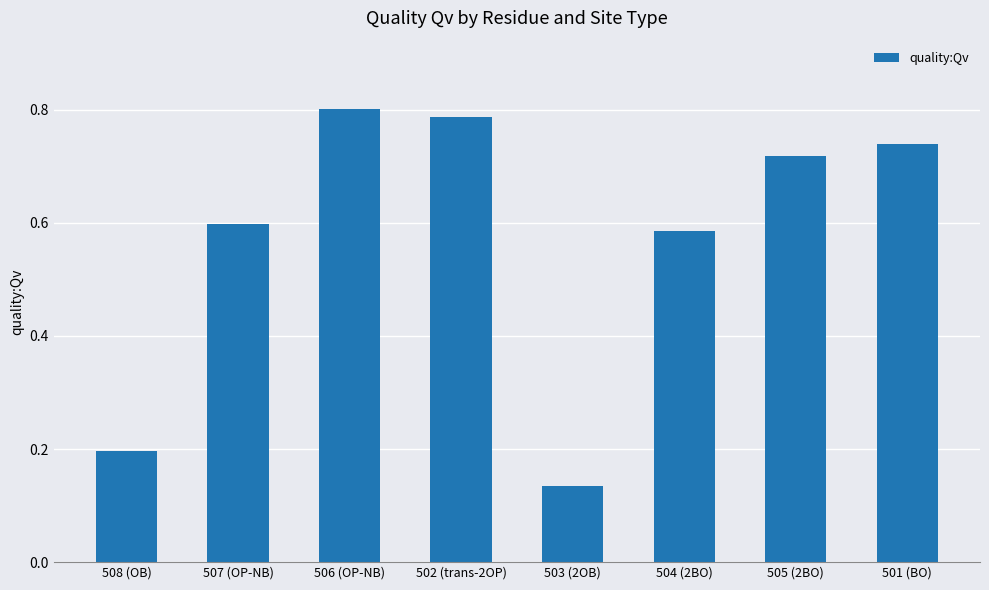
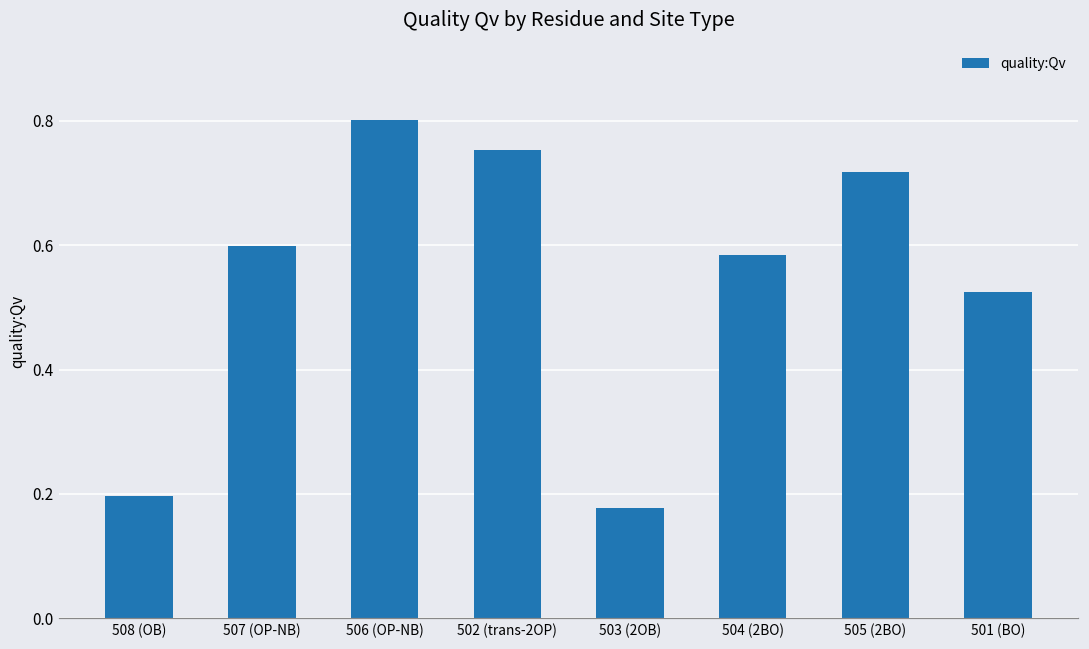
502 (trans-2OP): 0.79 -> 0.75
503 (2OB): 0.13 -> 0.18
501 (BO): 0.74 -> 0.53
